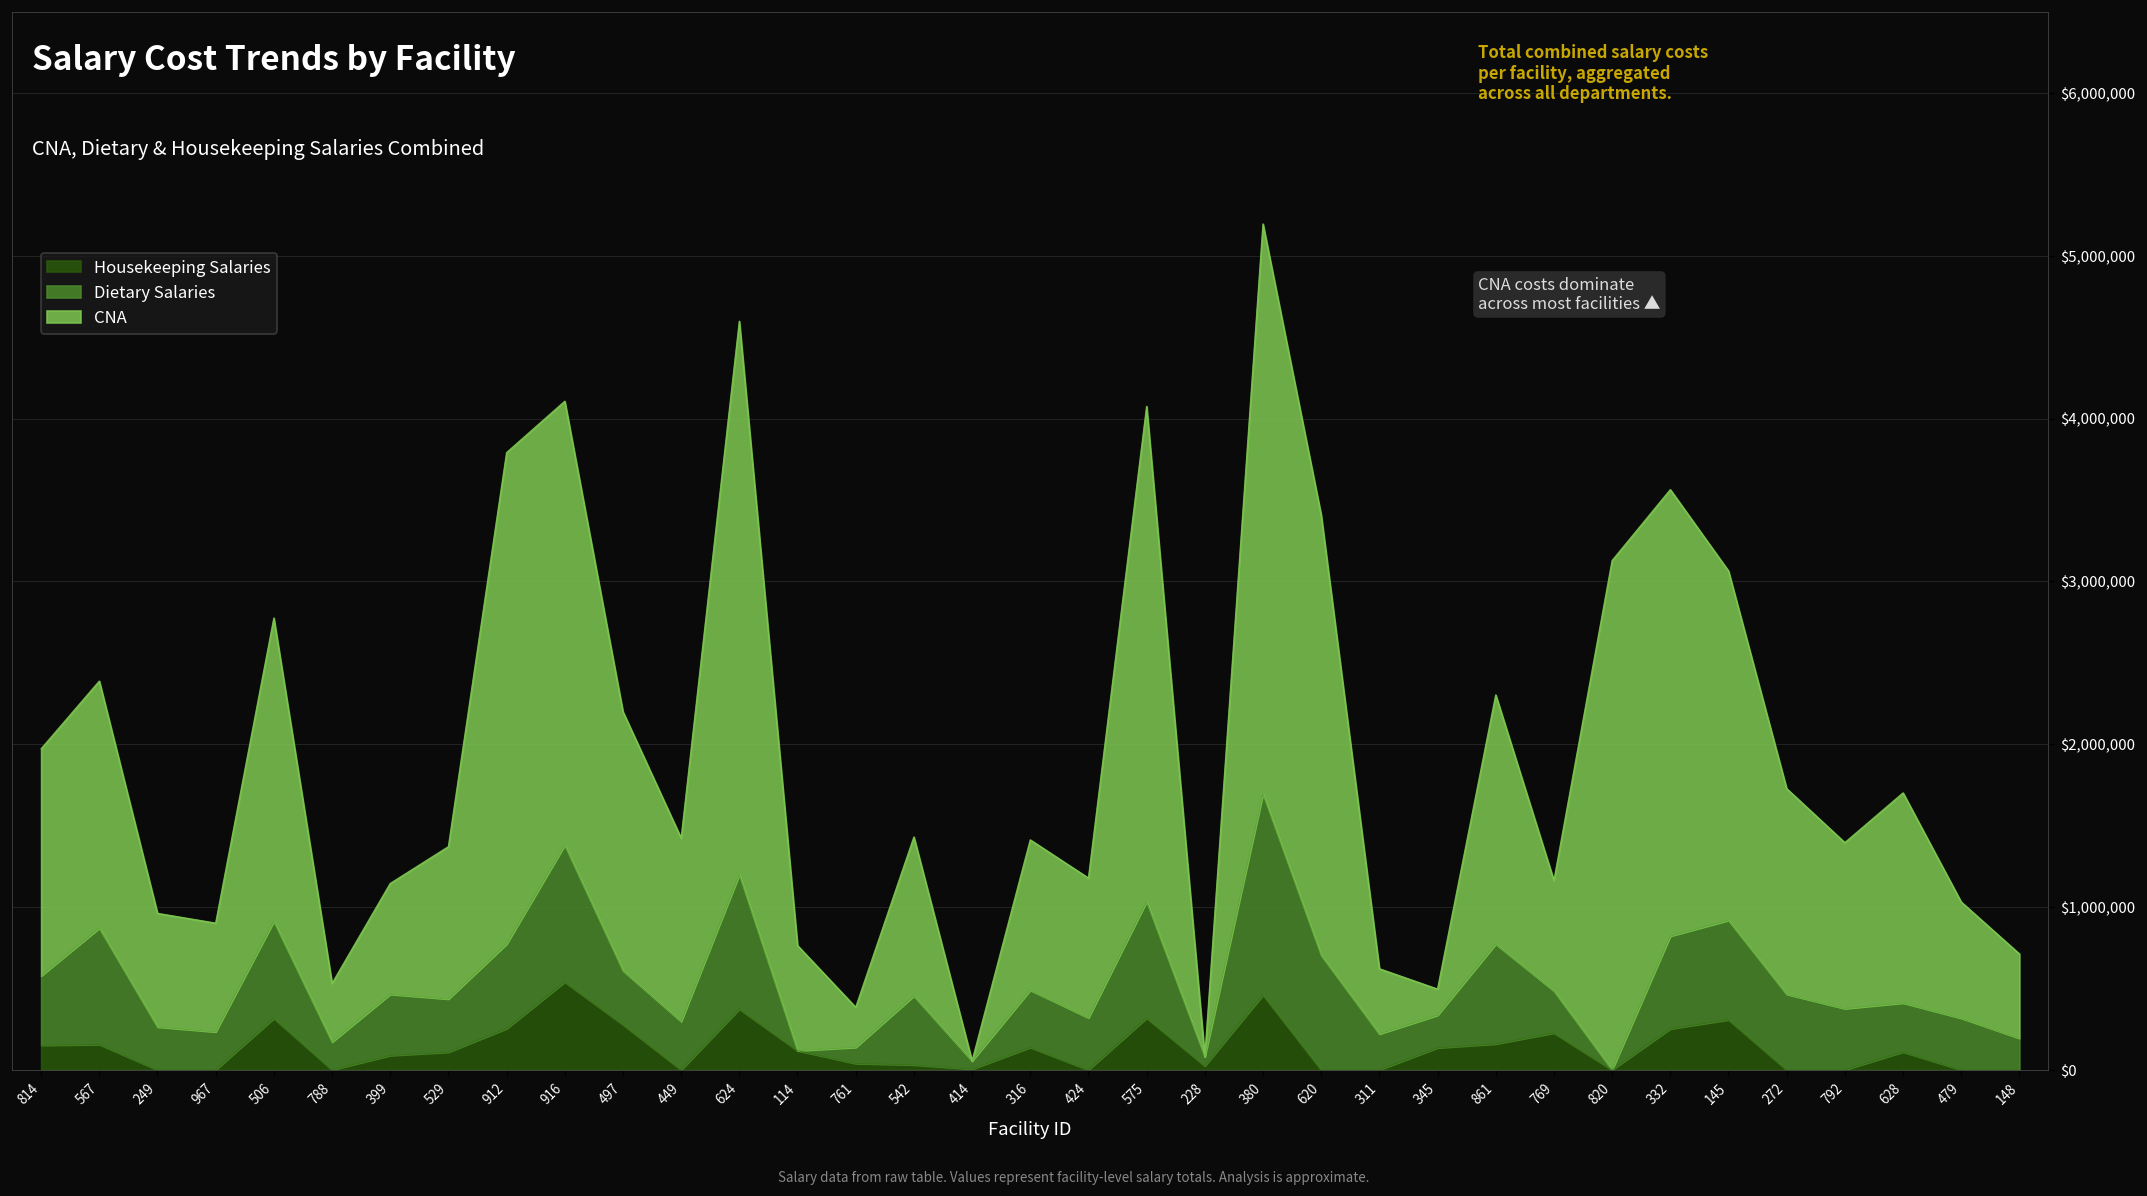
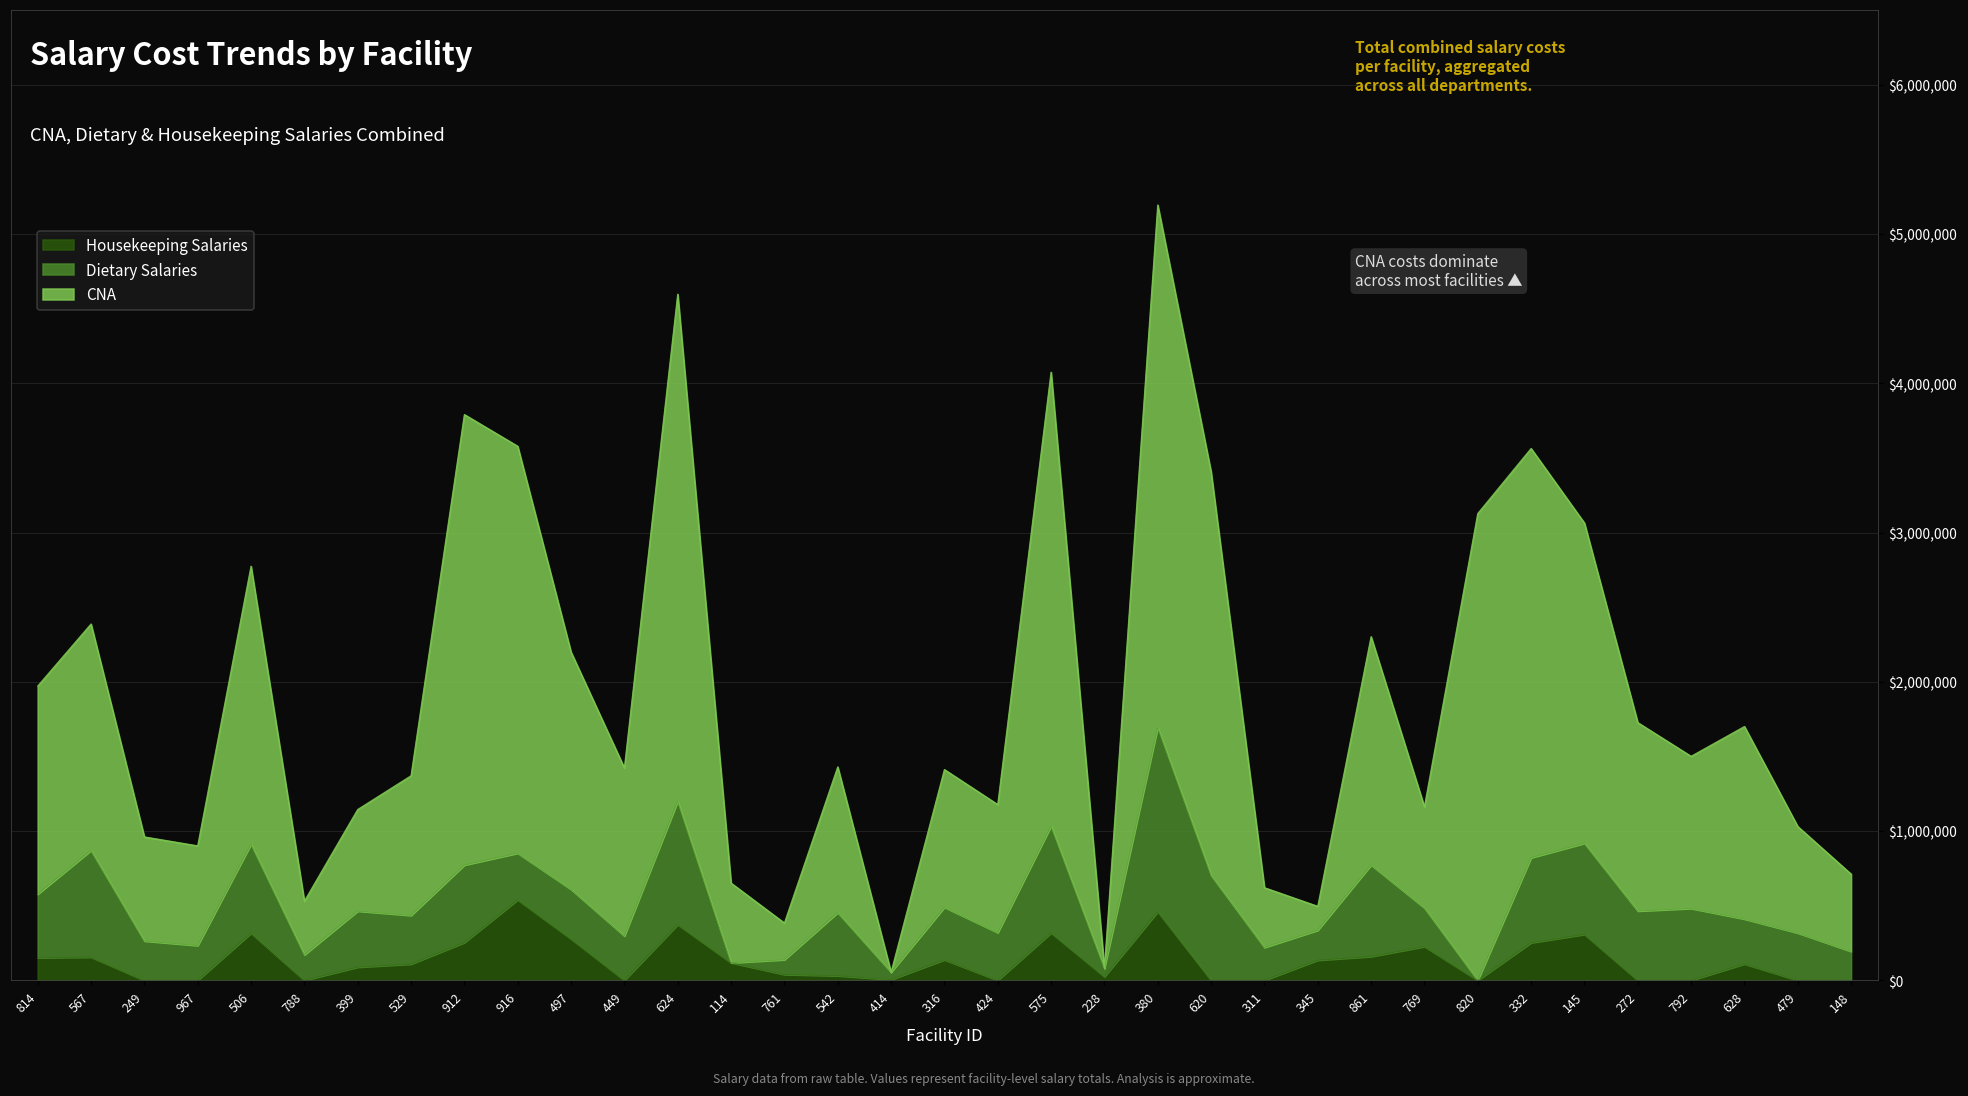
Dietary Salaries, 916: $840,000 -> $310,000
CNA, 114: $650,000 -> $530,000
Dietary Salaries, 792: $380,000 -> $480,000
